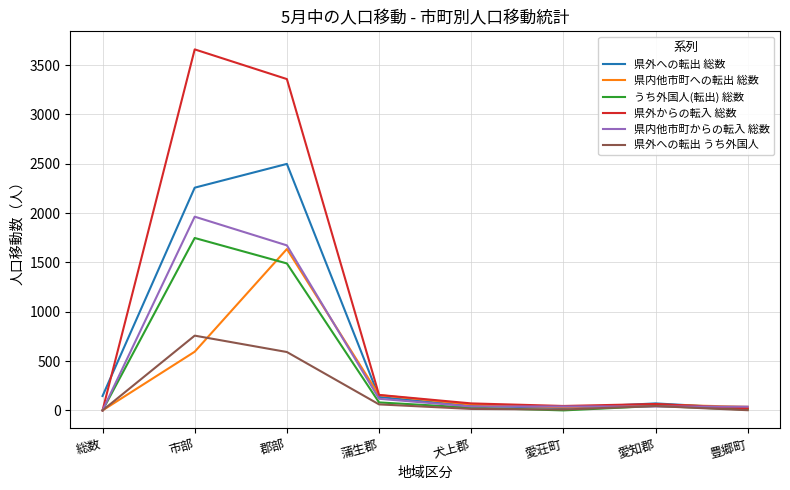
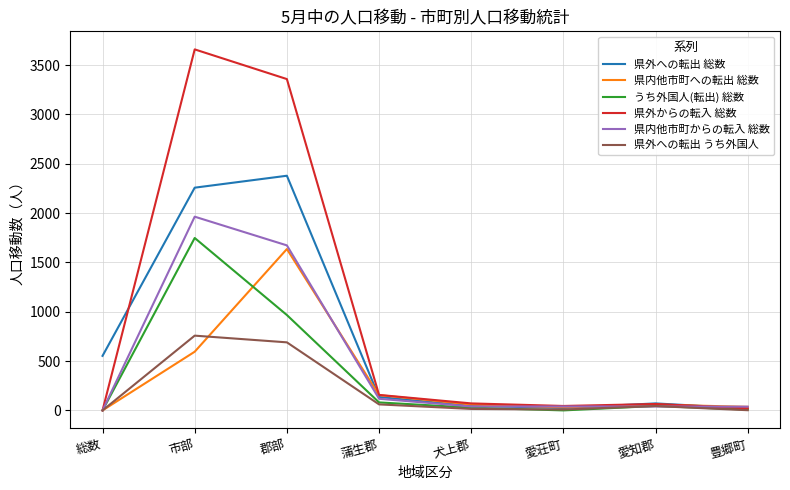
県外への転出 総数, 総数: 100 -> 600
県外への転出 総数, 郡部: 2500 -> 2400
うち外国人(転出) 総数, 郡部: 1500 -> 1000
県外への転出 うち外国人, 郡部: 600 -> 700
